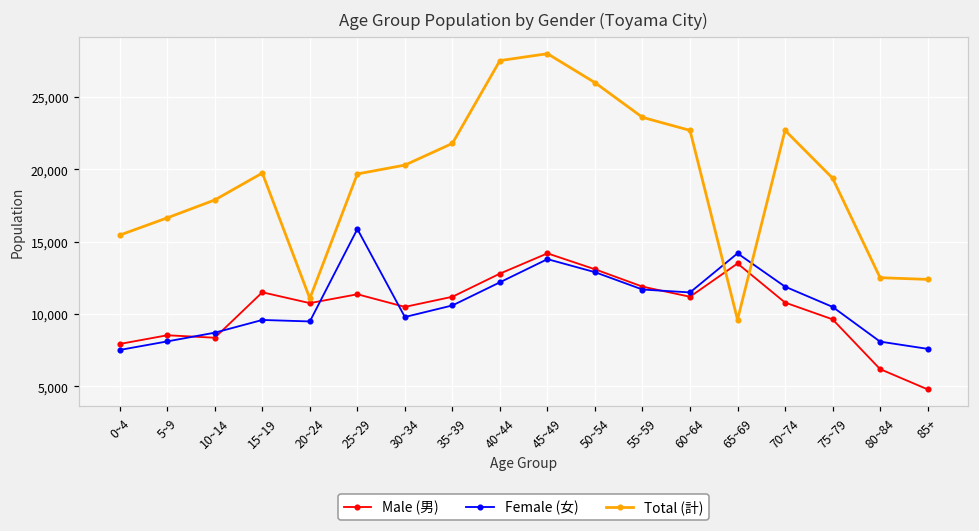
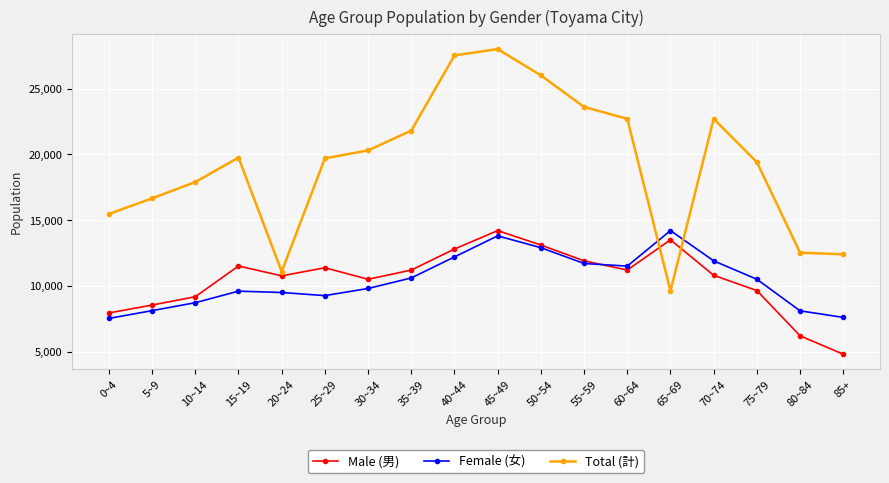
Male (男), 10~14: 8,400 -> 9,200
Female (女), 25~29: 15,900 -> 9,300
